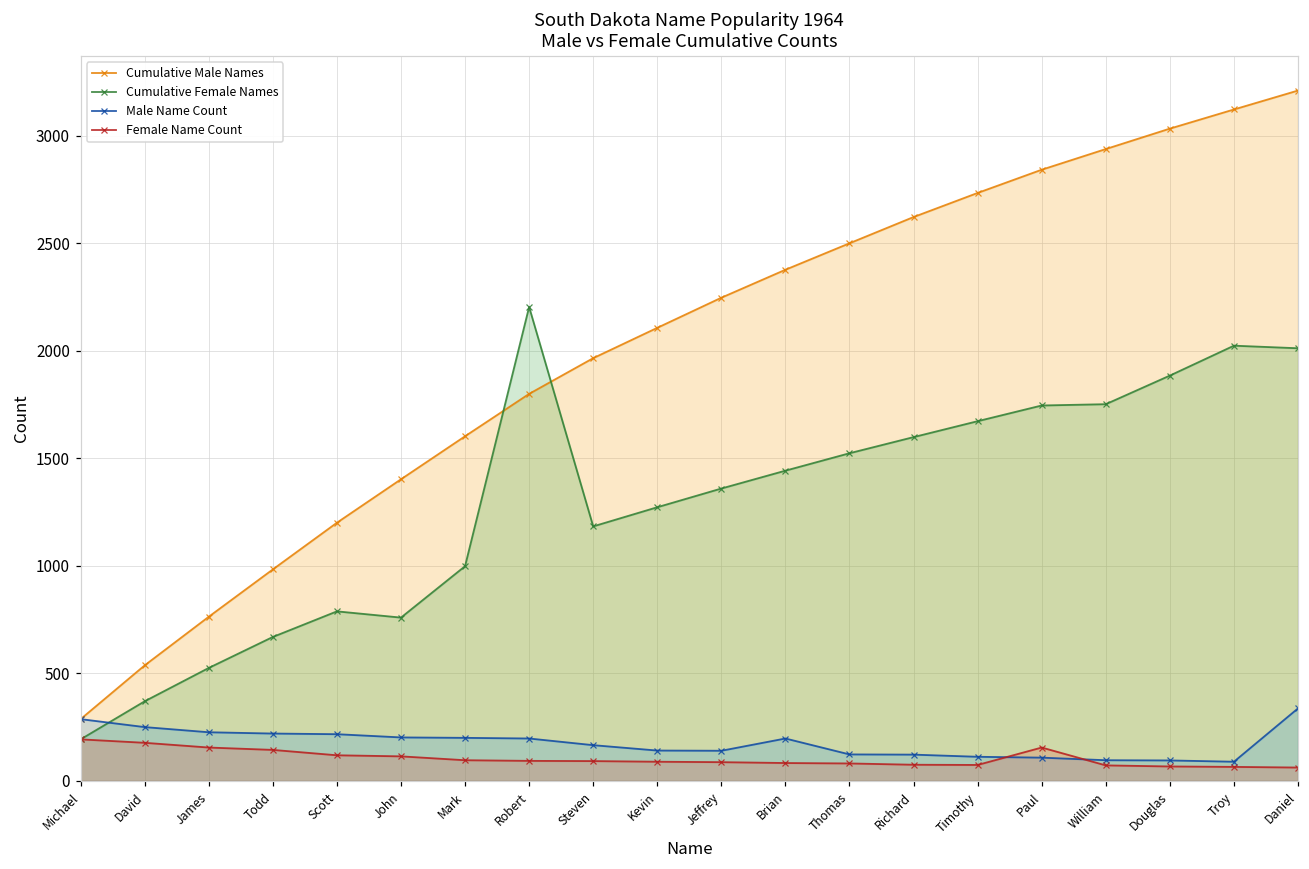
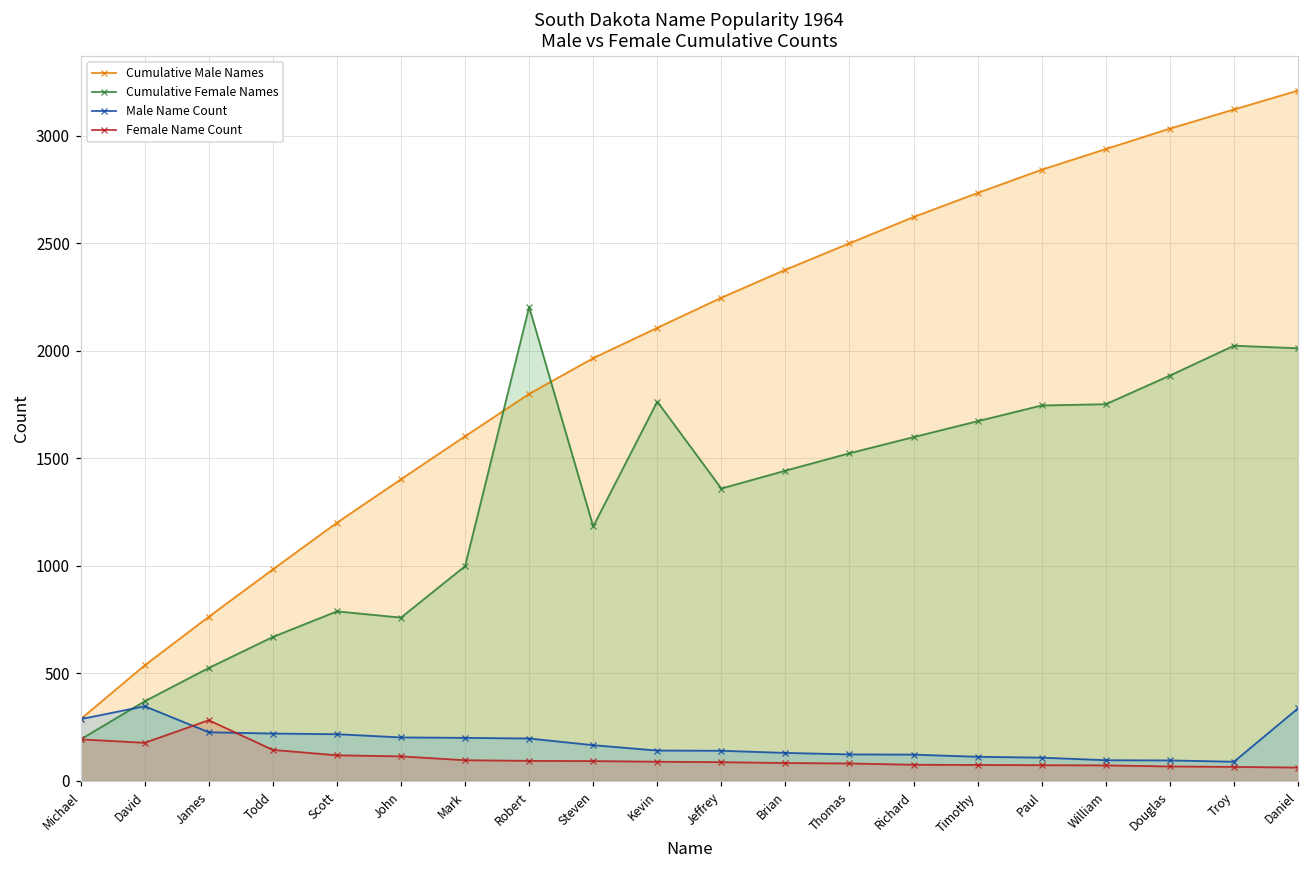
Male Name Count, David: 250 -> 350
Female Name Count, James: 160 -> 280
Cumulative Female Names, Kevin: 1270 -> 1760
Male Name Count, Brian: 200 -> 130
Female Name Count, Paul: 160 -> 70
